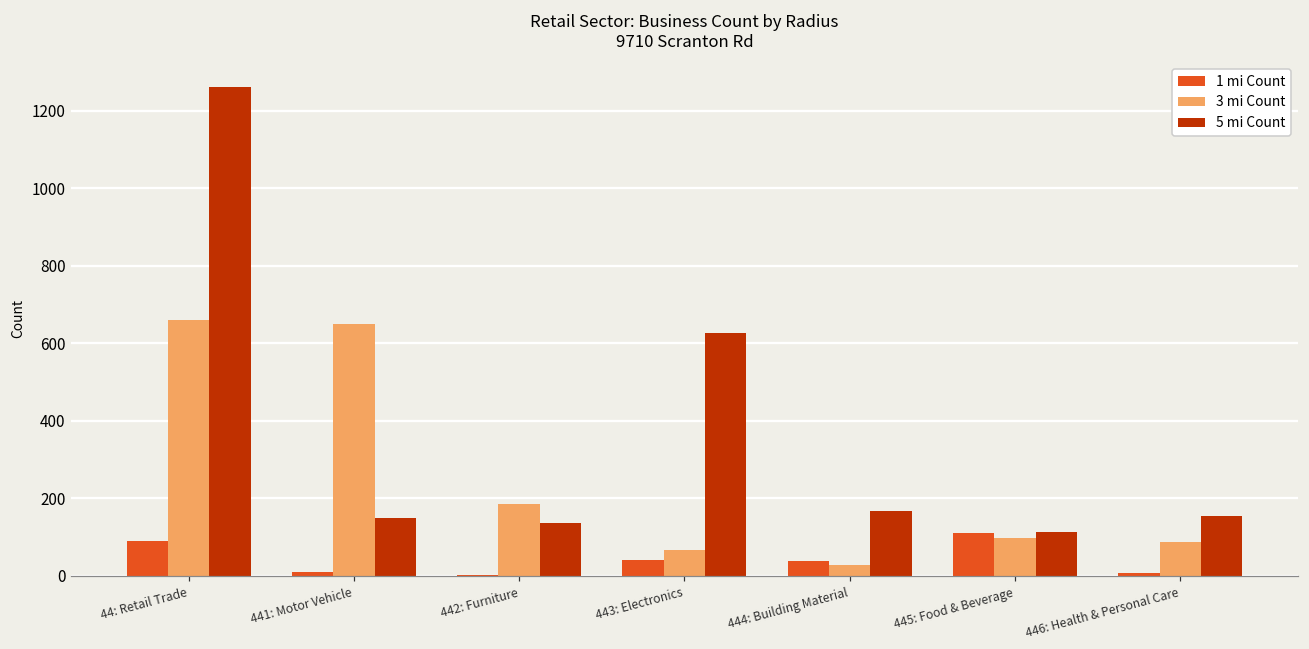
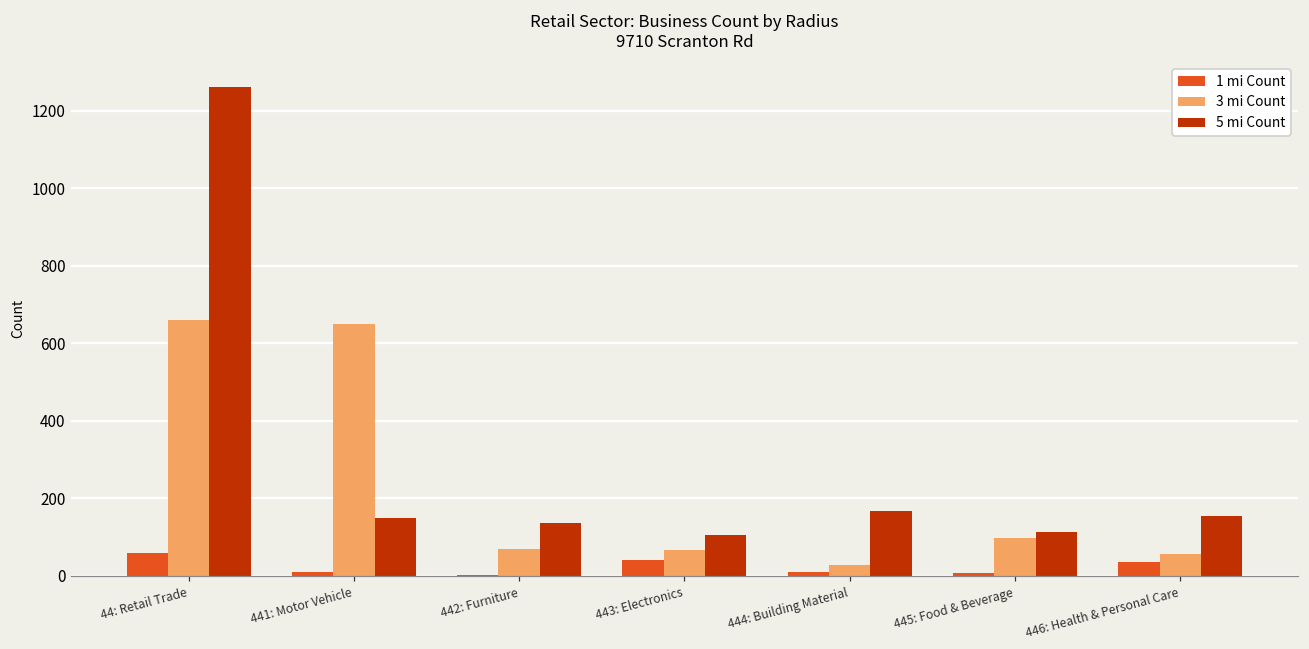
1 mi Count, 44: Retail Trade: 90 -> 60
3 mi Count, 442: Furniture: 180 -> 70
5 mi Count, 443: Electronics: 630 -> 110
1 mi Count, 444: Building Material: 40 -> 10
1 mi Count, 445: Food & Beverage: 110 -> 10
1 mi Count, 446: Health & Personal Care: 10 -> 40
3 mi Count, 446: Health & Personal Care: 90 -> 60
